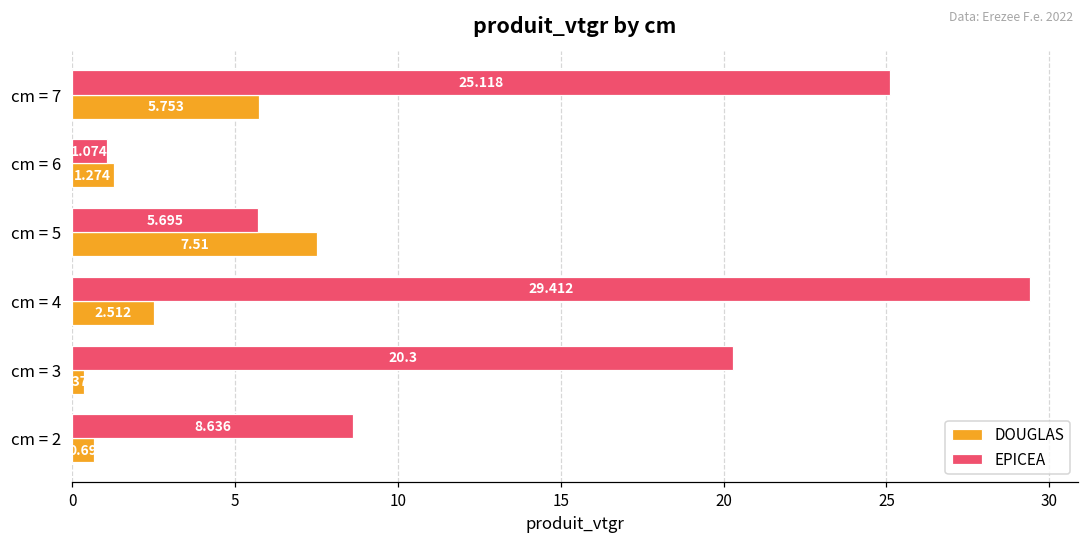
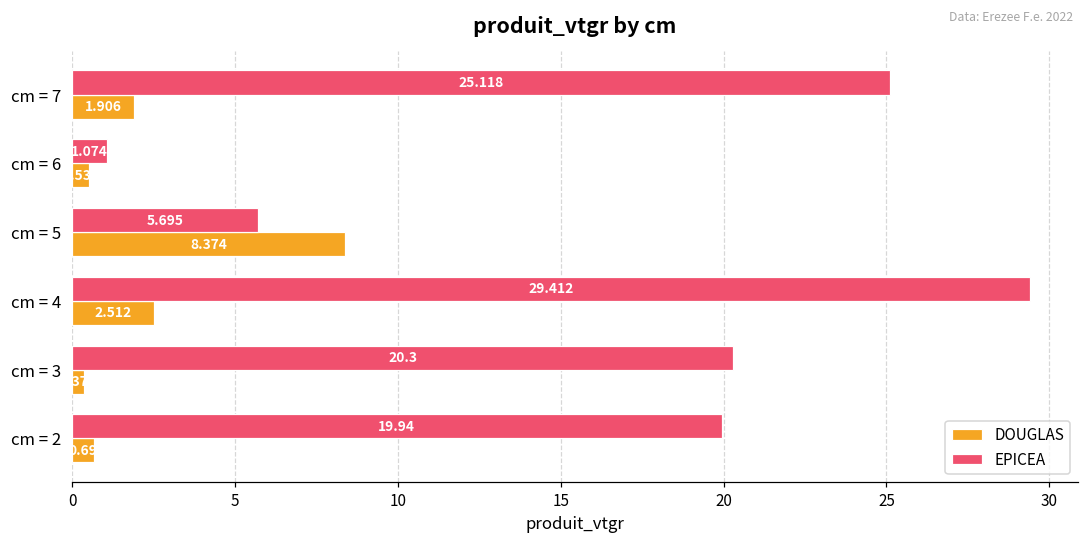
DOUGLAS, cm = 7: 5.753 -> 1.906
DOUGLAS, cm = 6: 1.3 -> 0.5
DOUGLAS, cm = 5: 7.51 -> 8.374
EPICEA, cm = 2: 8.636 -> 19.94
